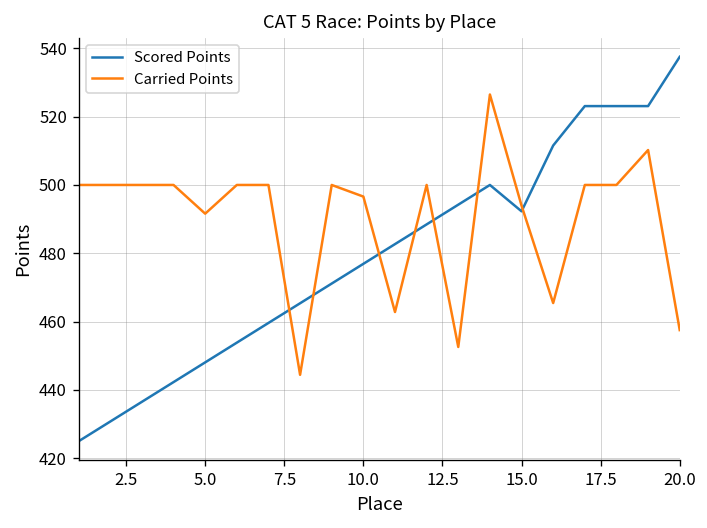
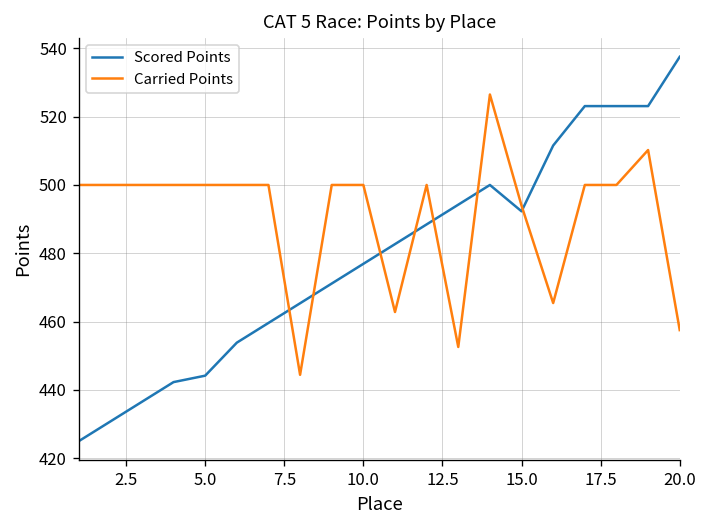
Scored Points, 5.0: 448 -> 444
Carried Points, 5.0: 492 -> 500
Carried Points, 10.0: 497 -> 500
